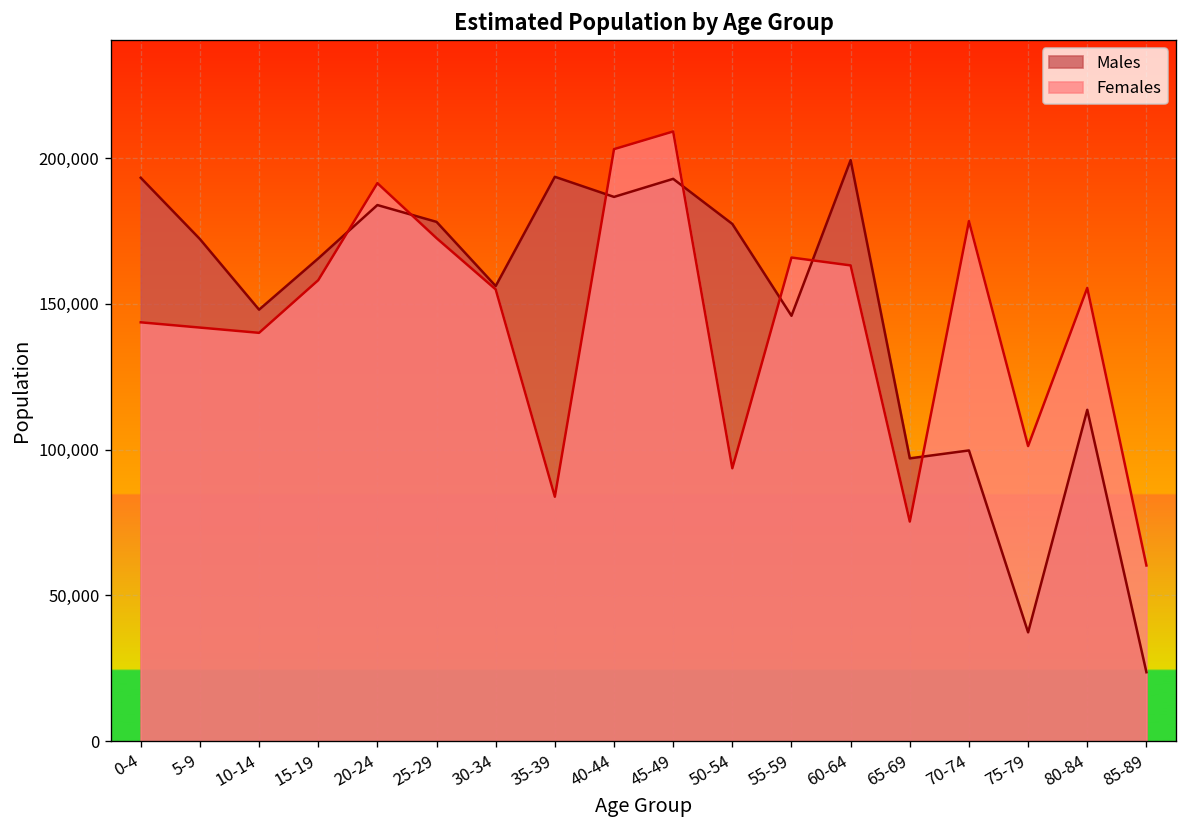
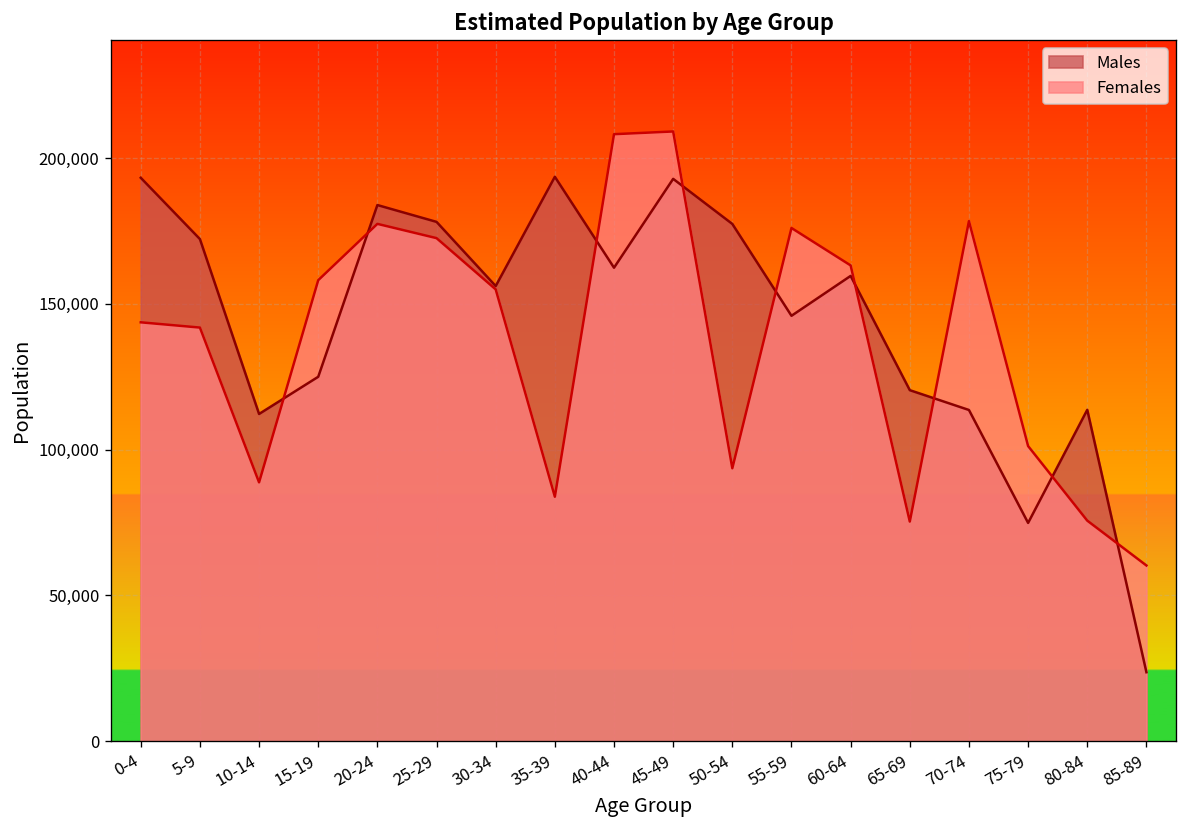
Males, 10-14: 148,000 -> 112,000
Females, 10-14: 140,000 -> 89,000
Males, 15-19: 166,000 -> 125,000
Females, 20-24: 191,000 -> 177,000
Males, 40-44: 187,000 -> 162,000
Females, 40-44: 203,000 -> 208,000
Females, 55-59: 166,000 -> 176,000
Males, 60-64: 199,000 -> 160,000
Males, 65-69: 97,000 -> 120,000
Males, 70-74: 100,000 -> 114,000
Males, 75-79: 37,000 -> 75,000
Females, 80-84: 155,000 -> 76,000
